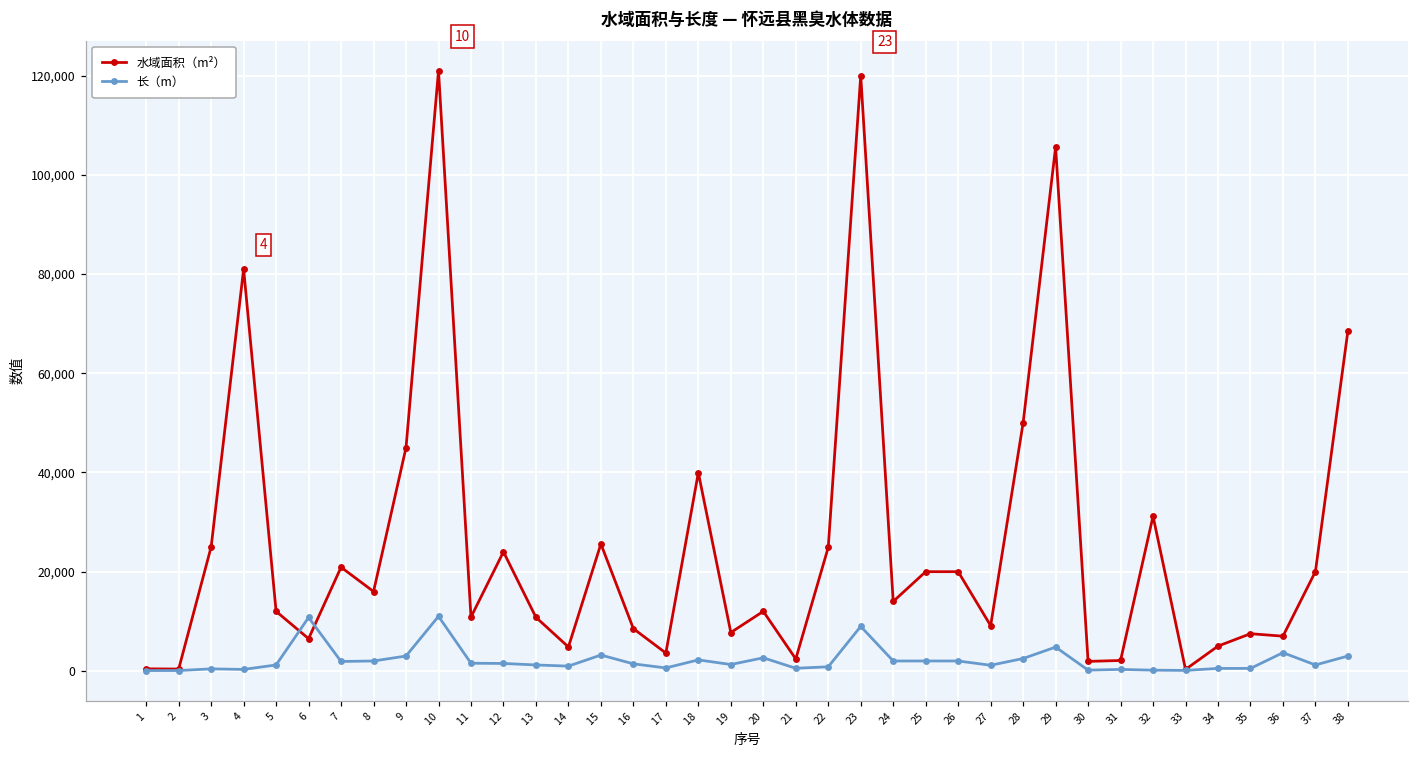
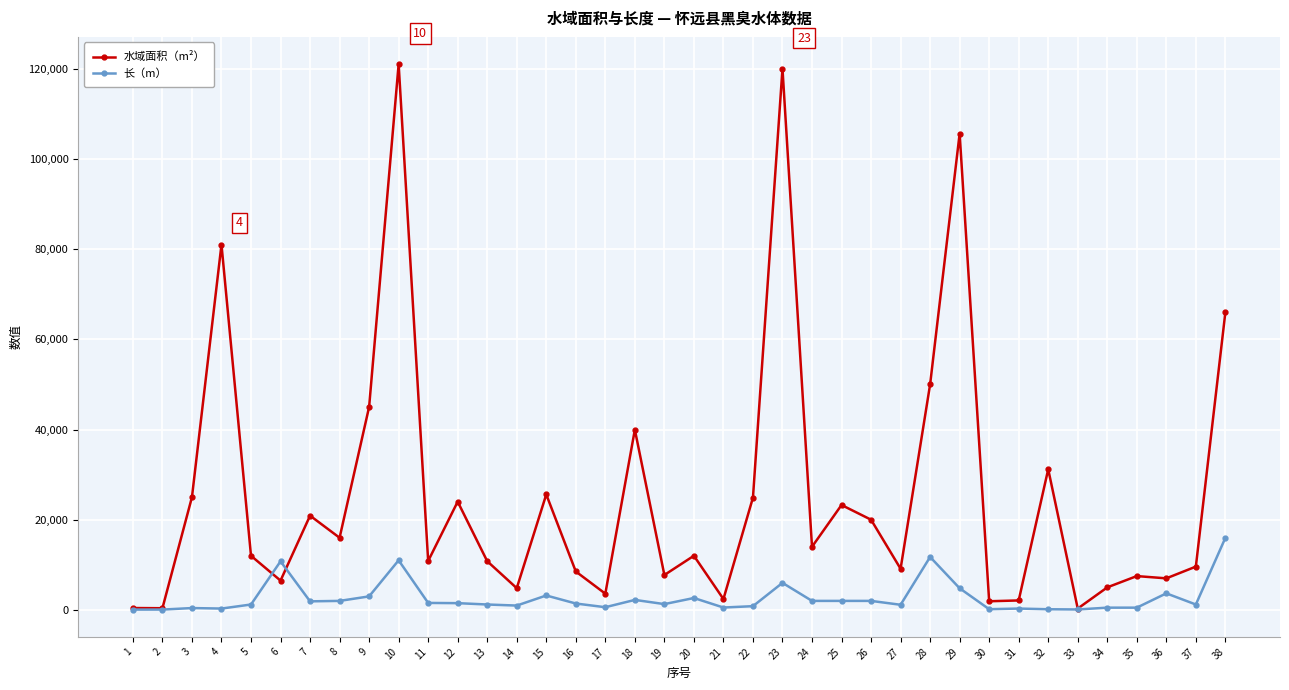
长（m）, 23: 9,000 -> 6,000
水域面积（m²）, 25: 20,000 -> 23,000
长（m）, 28: 3,000 -> 12,000
水域面积（m²）, 37: 20,000 -> 10,000
水域面积（m²）, 38: 69,000 -> 66,000
长（m）, 38: 3,000 -> 16,000
